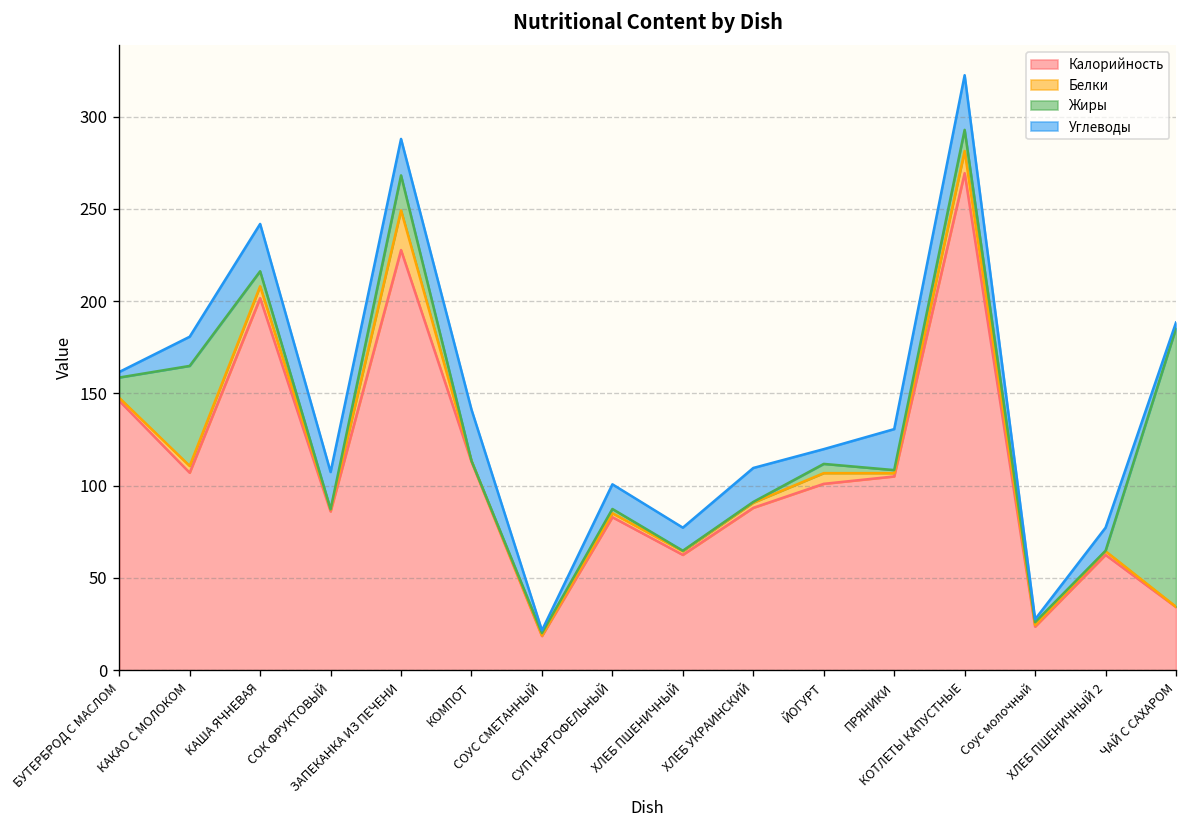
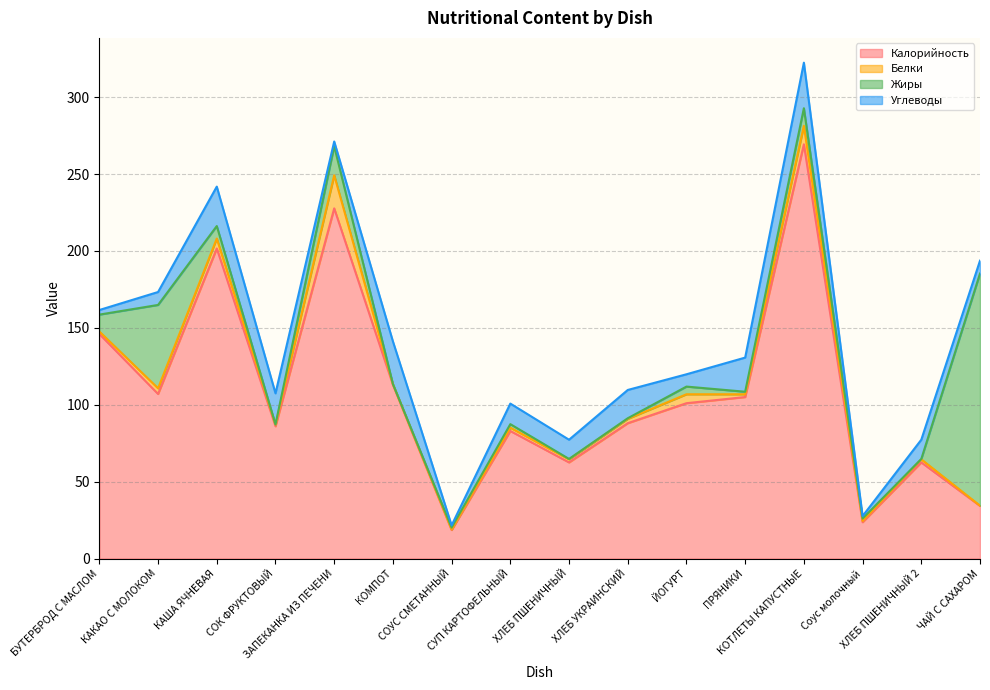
Углеводы, КАКАО С МОЛОКОМ: 16 -> 8
Углеводы, ЗАПЕКАНКА ИЗ ПЕЧЕНИ: 20 -> 3
Углеводы, ЧАЙ С САХАРОМ: 3 -> 8
